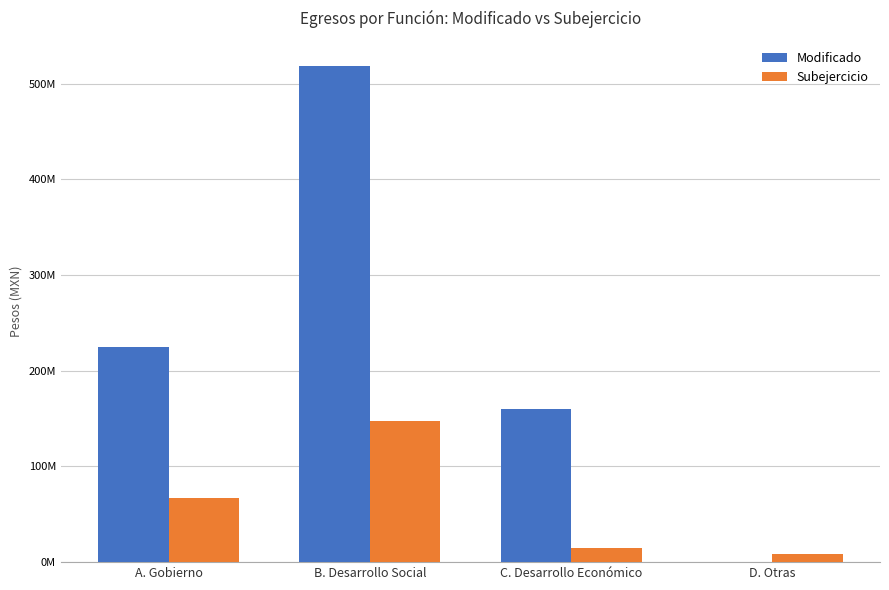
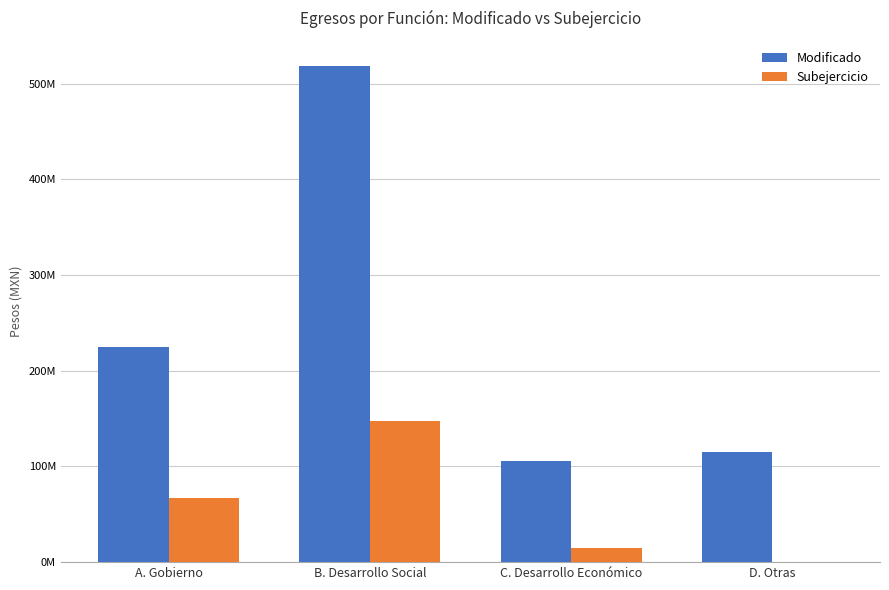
Modificado, C. Desarrollo Económico: 160000000 -> 110000000
Modificado, D. Otras: 0 -> 120000000
Subejercicio, D. Otras: 10000000 -> 0
